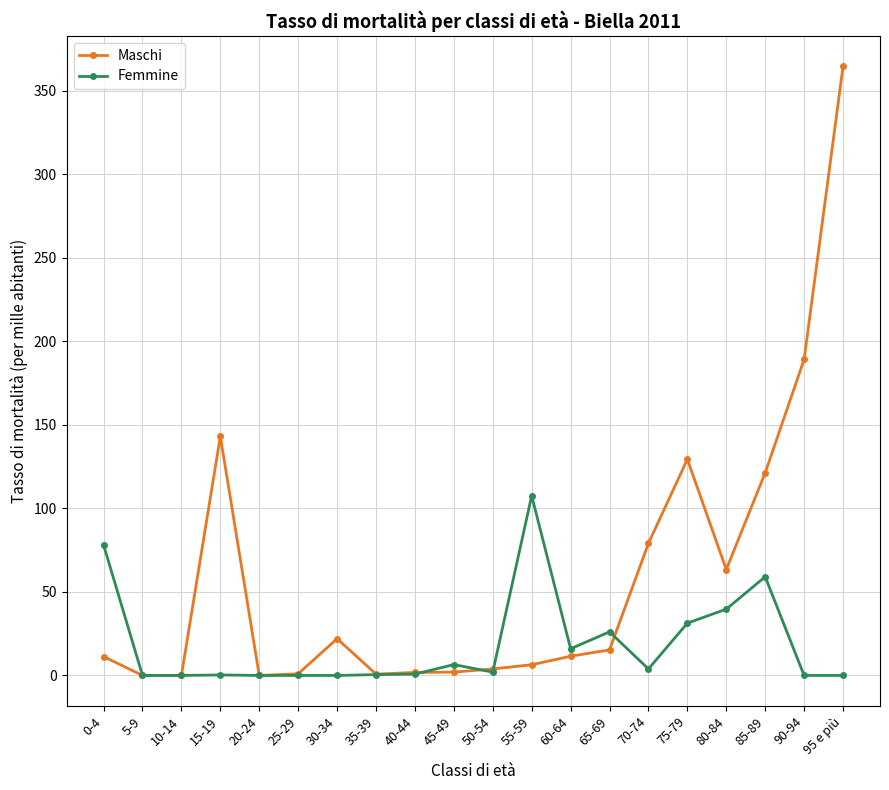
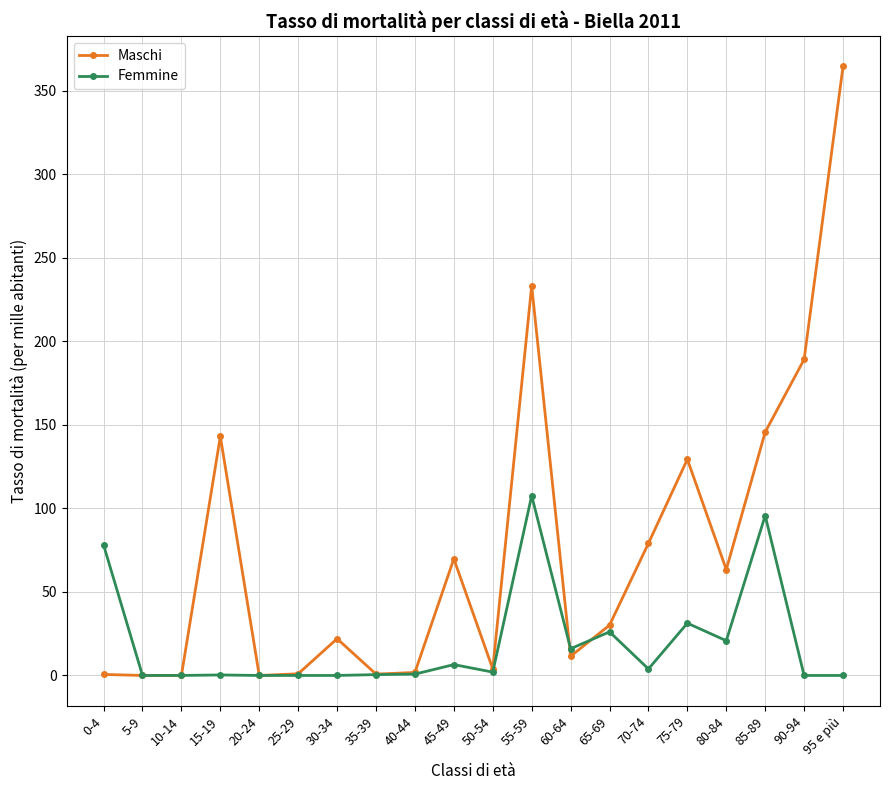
Maschi, 0-4: 11 -> 1
Maschi, 45-49: 2 -> 70
Maschi, 55-59: 6 -> 233
Maschi, 65-69: 15 -> 30
Femmine, 80-84: 40 -> 21
Maschi, 85-89: 121 -> 146
Femmine, 85-89: 59 -> 96
